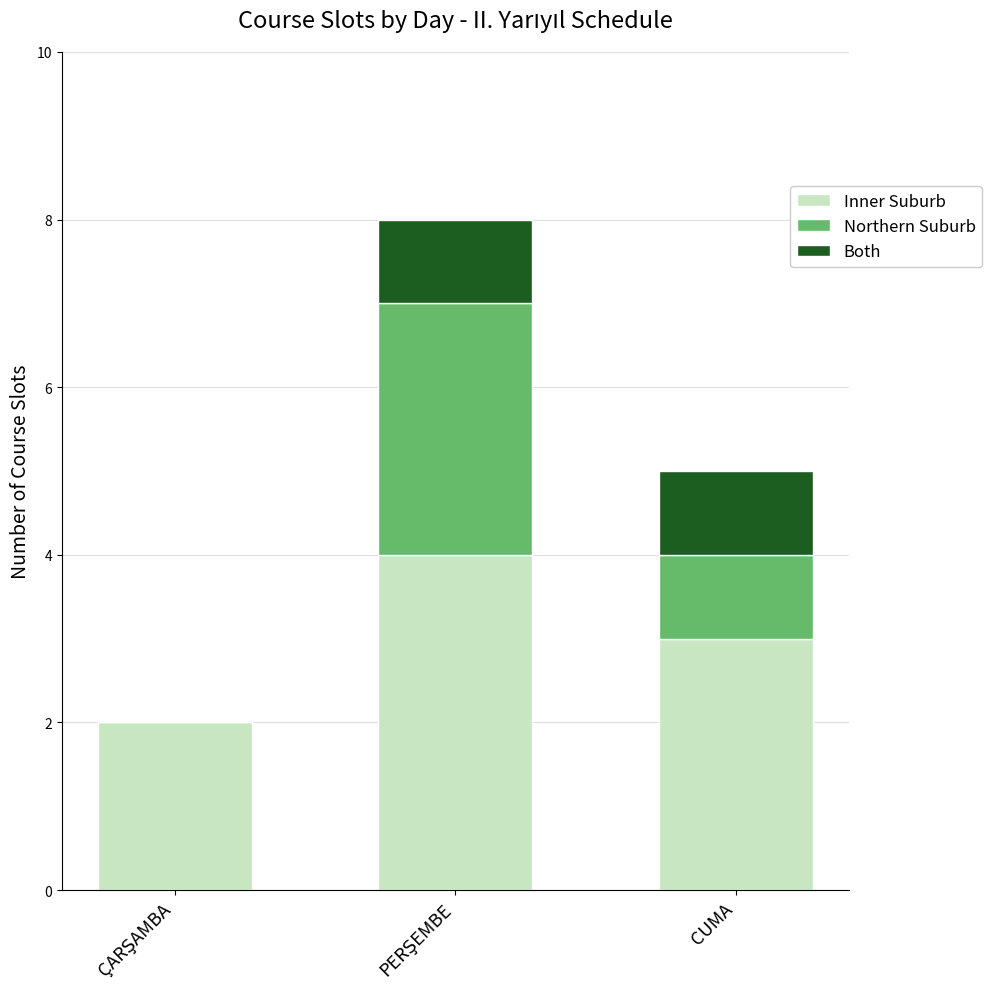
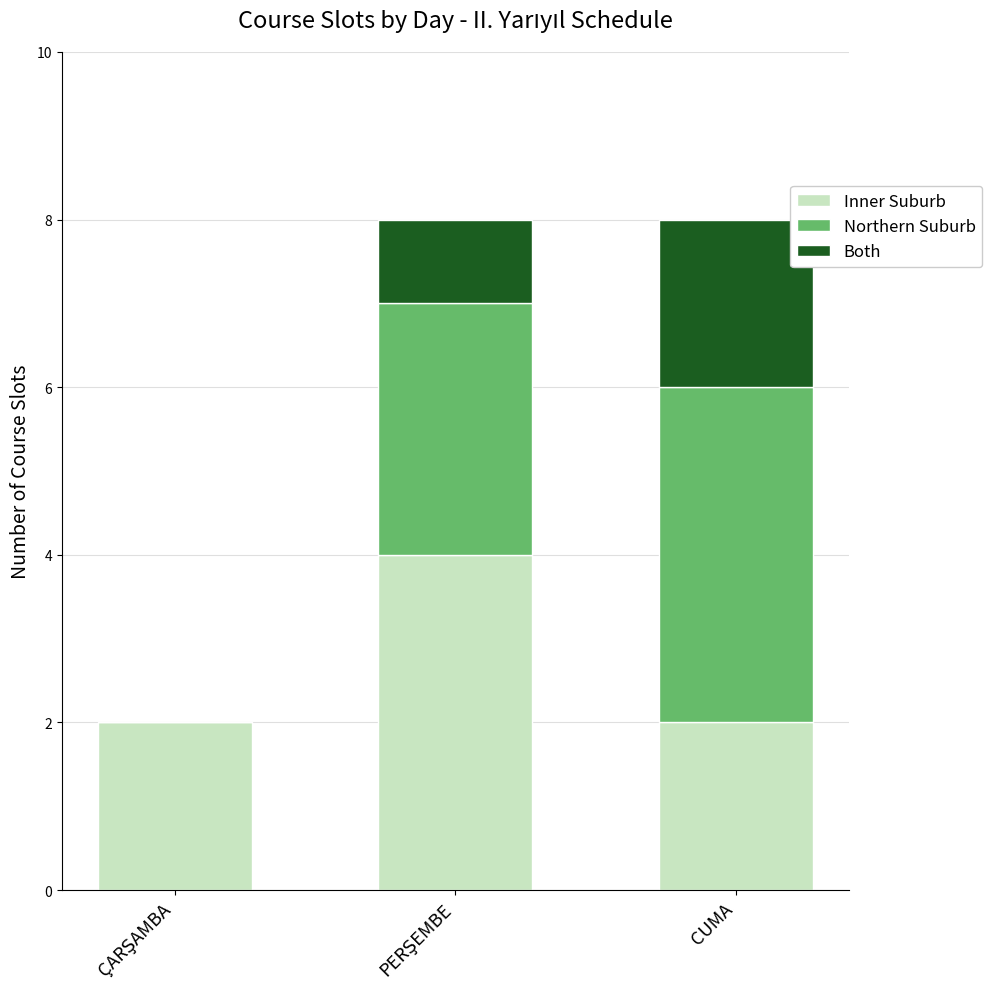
Inner Suburb, CUMA: 3 -> 2
Northern Suburb, CUMA: 1 -> 4
Both, CUMA: 1 -> 2
